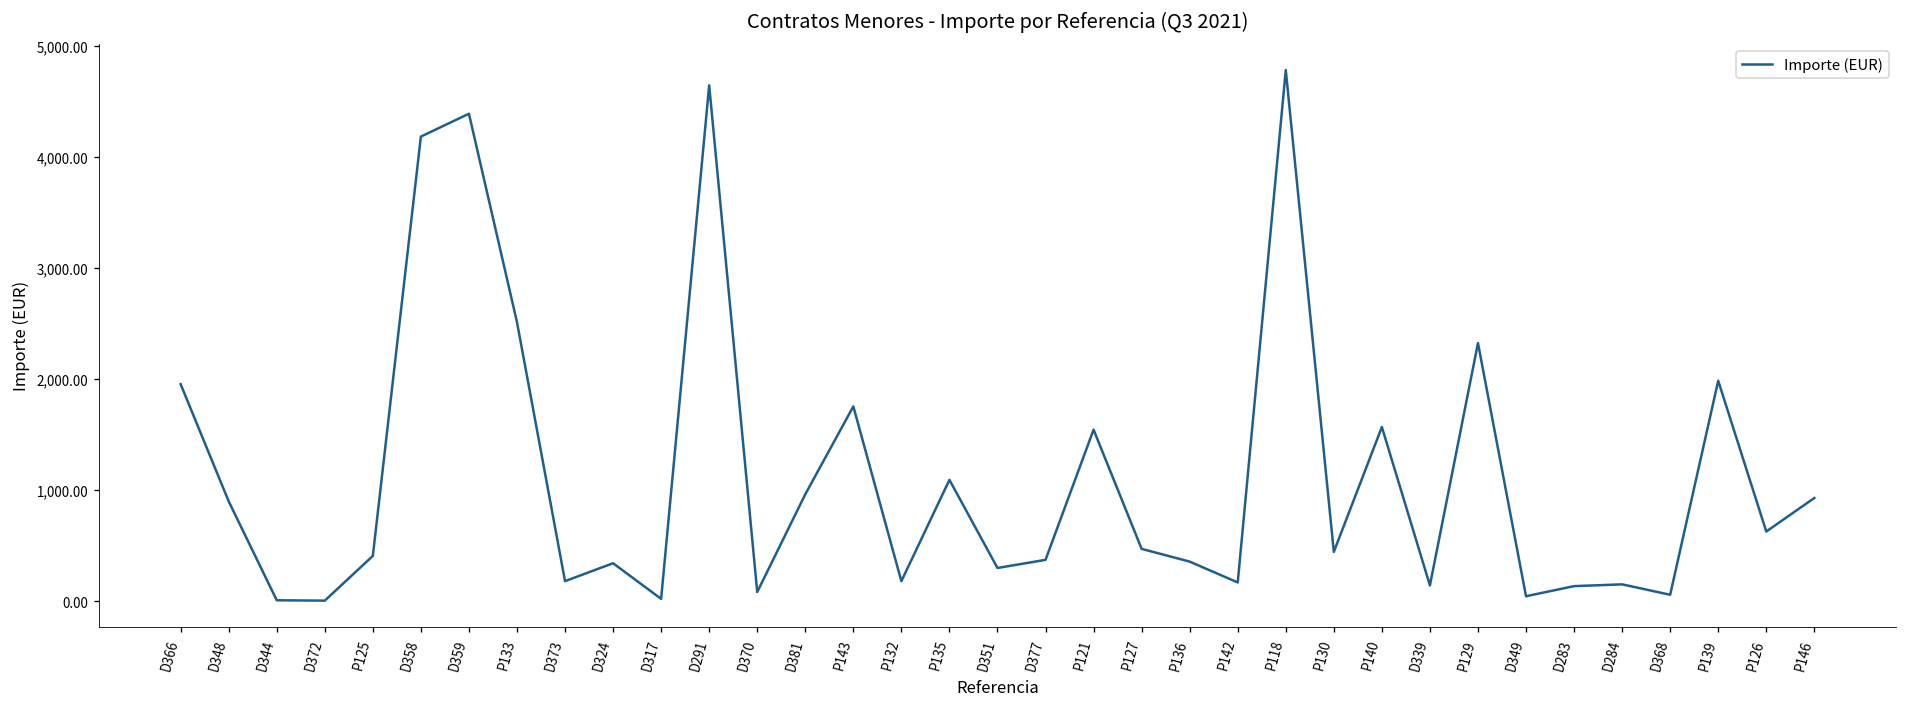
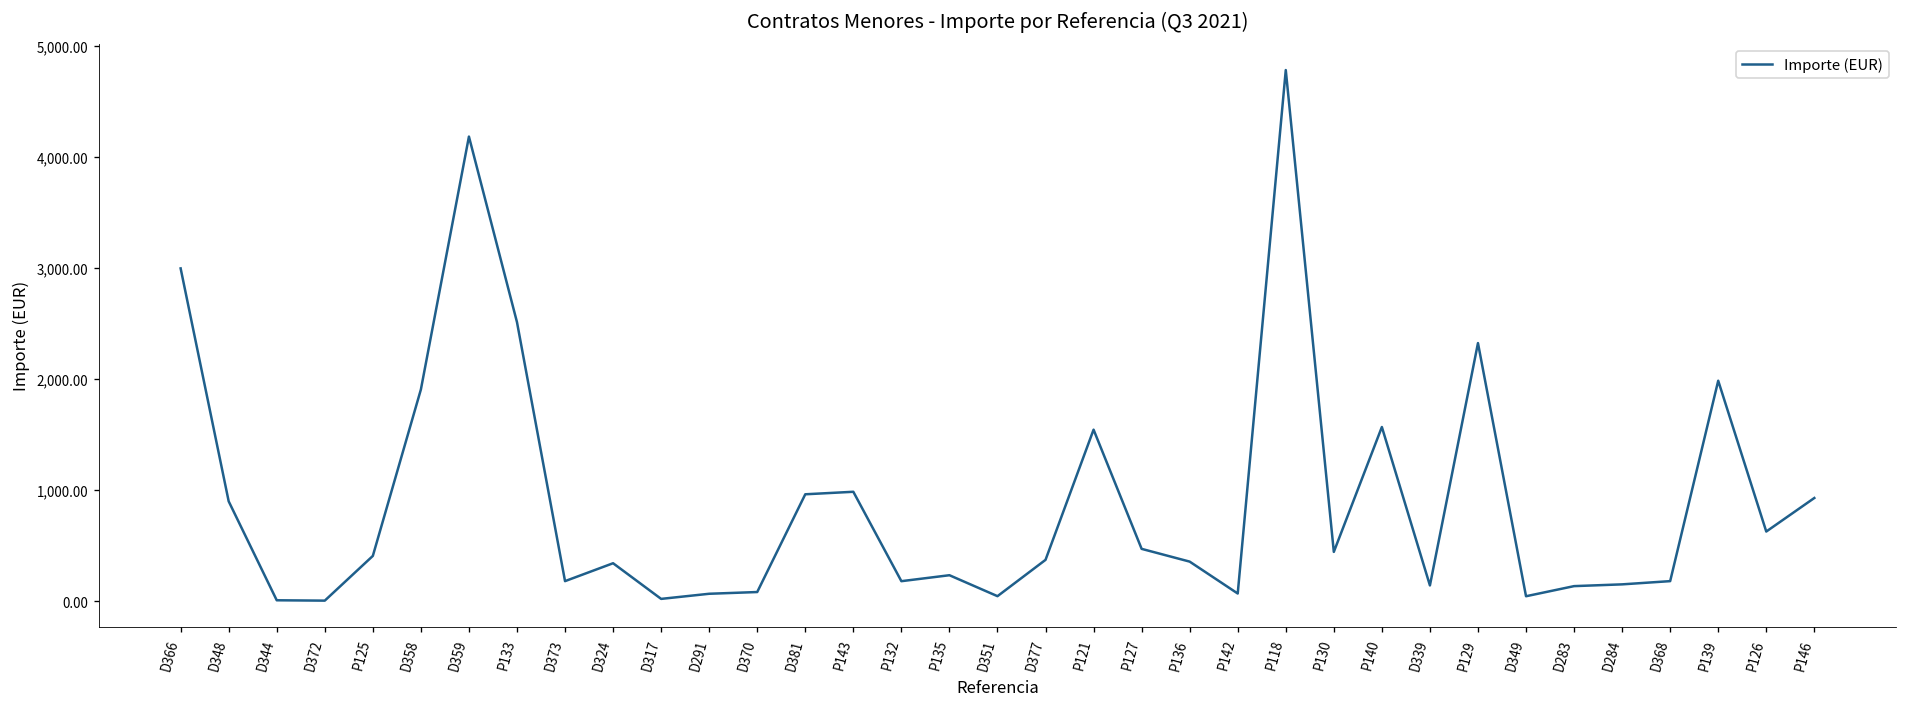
D366: 2,000 -> 3,000
D358: 4,200 -> 1,900
D359: 4,400 -> 4,200
D291: 4,600 -> 100
P143: 1,800 -> 1,000
P135: 1,100 -> 200
D351: 300 -> 0
P142: 200 -> 100
D368: 100 -> 200
